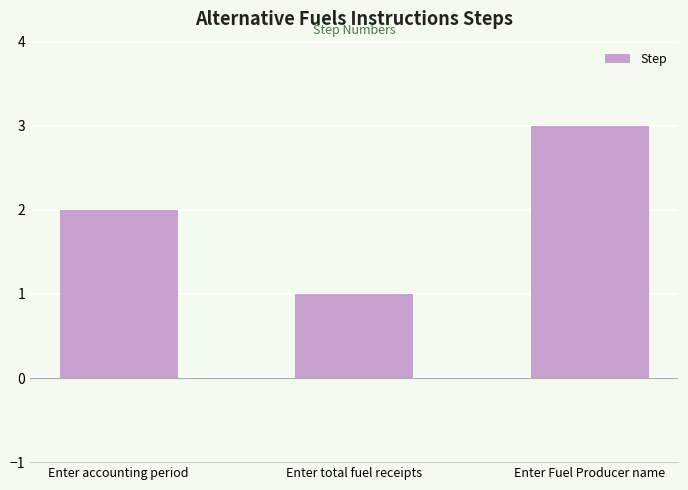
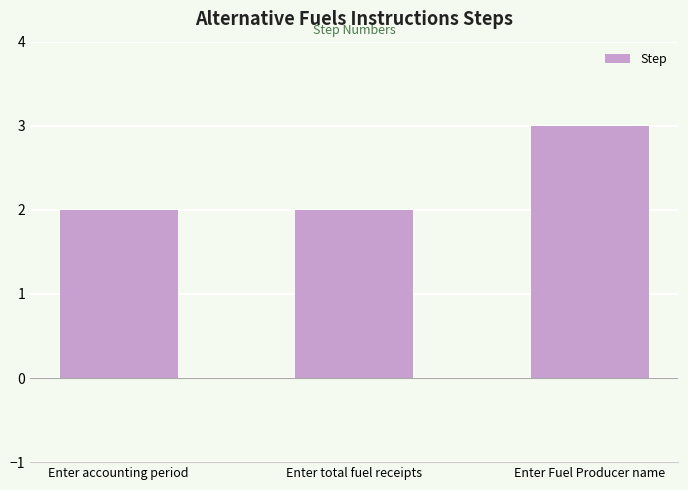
Enter total fuel receipts: 1 -> 2
